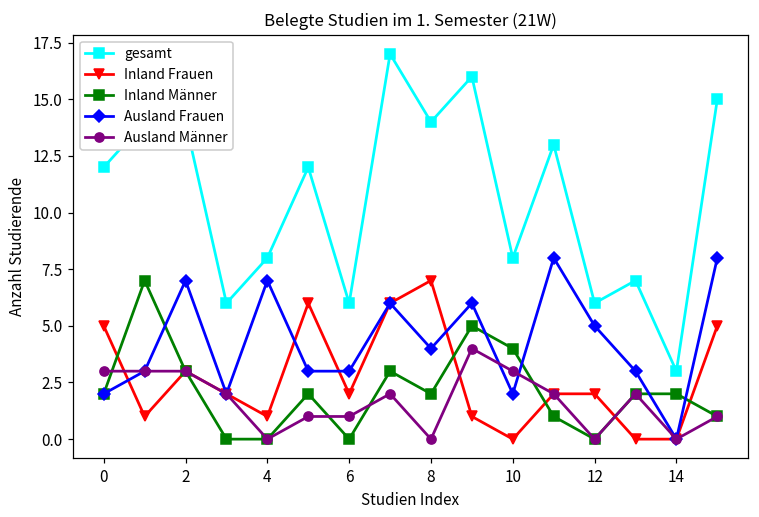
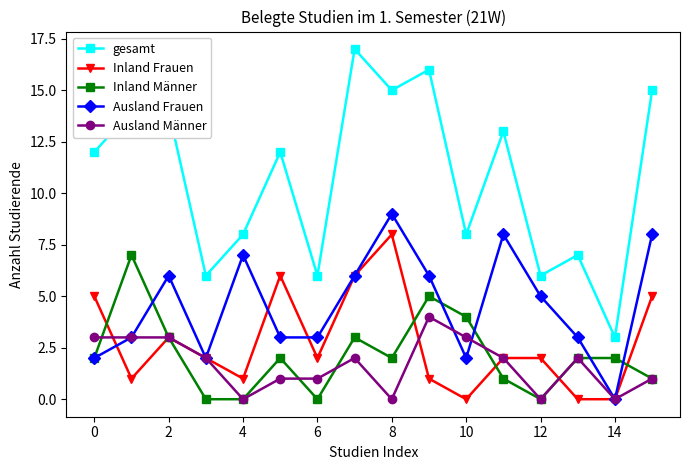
Ausland Frauen, 2: 7 -> 6
gesamt, 8: 14 -> 15
Inland Frauen, 8: 7 -> 8
Ausland Frauen, 8: 4 -> 9
